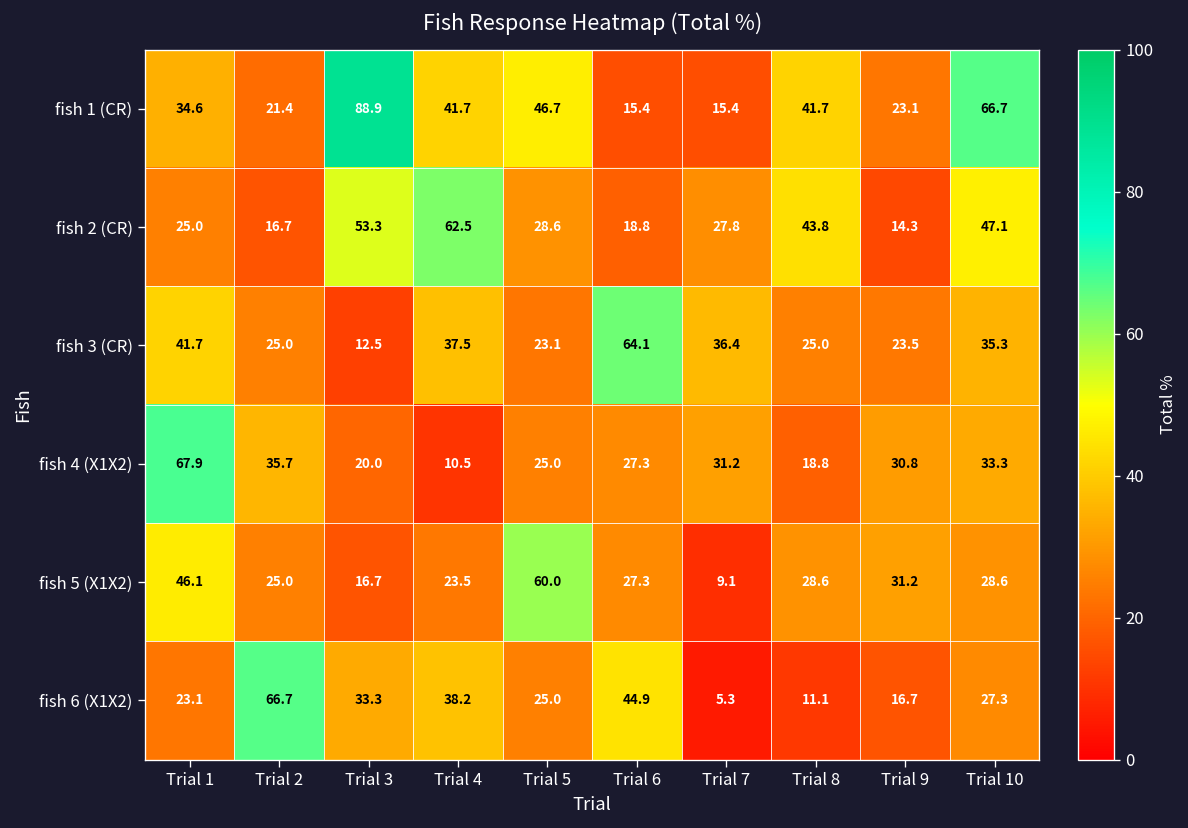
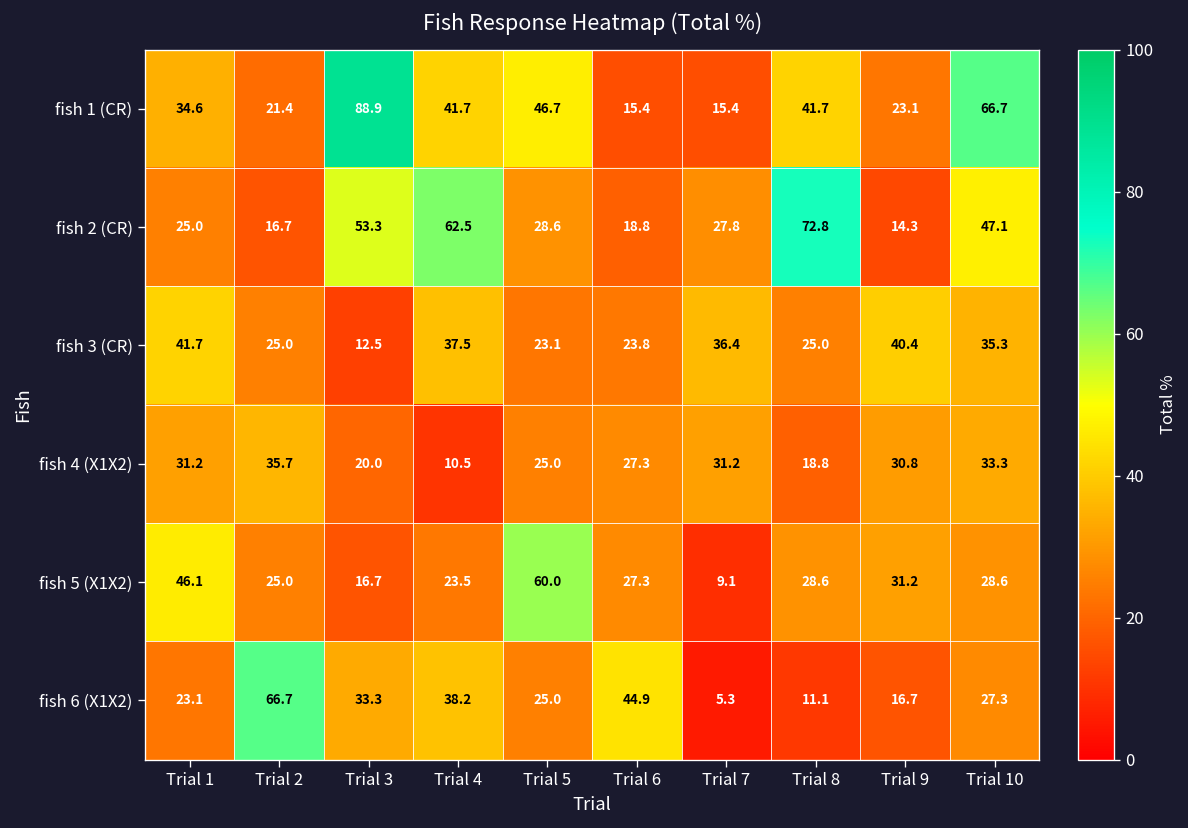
fish 2 (CR), Trial 8: 43.8 -> 72.8
fish 3 (CR), Trial 6: 64.1 -> 23.8
fish 3 (CR), Trial 9: 23.5 -> 40.4
fish 4 (X1X2), Trial 1: 67.9 -> 31.2
